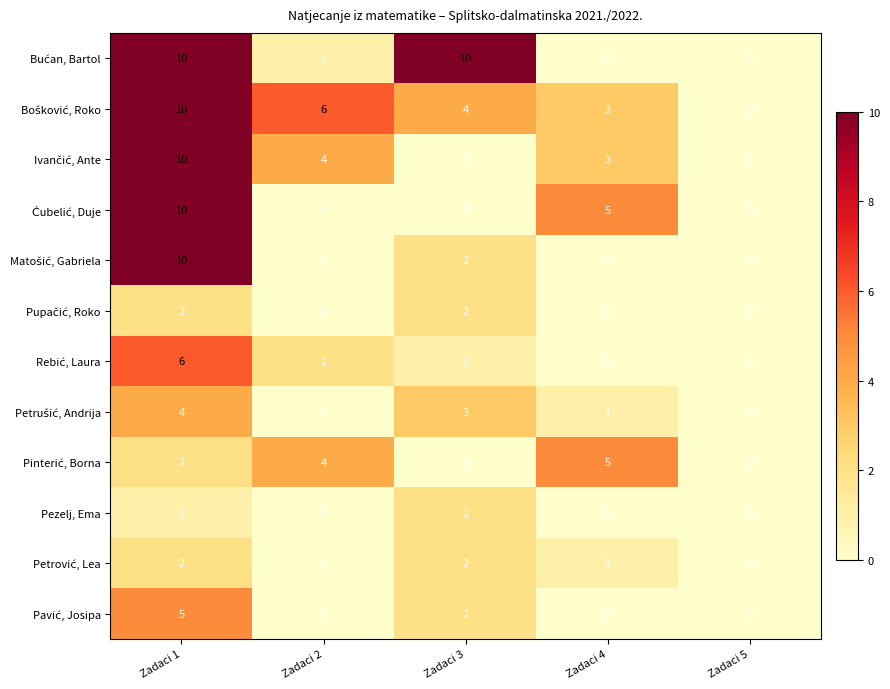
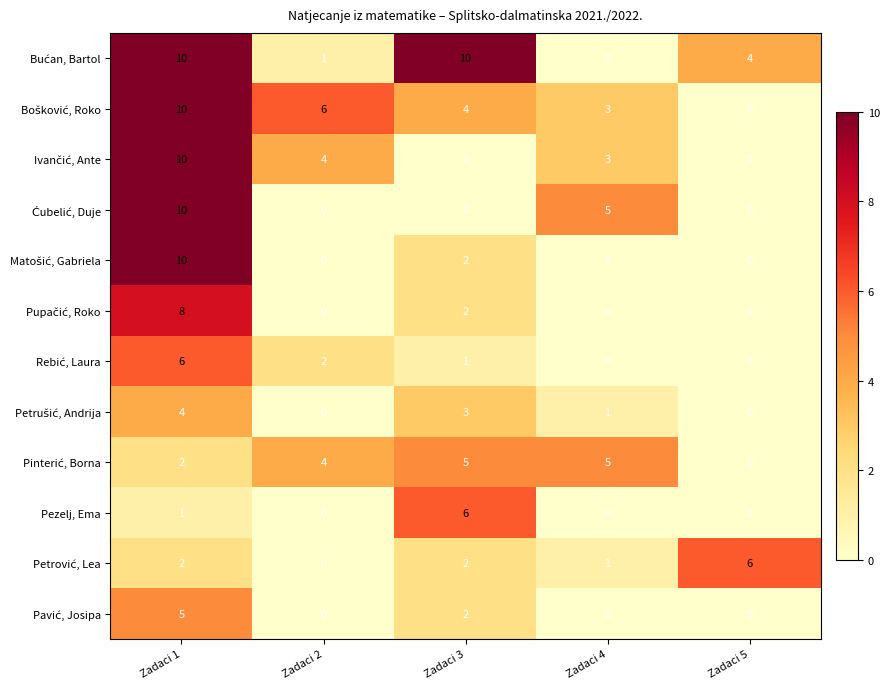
Bućan, Bartol, Zadaci 5: 0 -> 4
Pupačić, Roko, Zadaci 1: 2 -> 8
Pinterić, Borna, Zadaci 3: 0 -> 5
Pezelj, Ema, Zadaci 3: 2 -> 6
Petrović, Lea, Zadaci 5: 0 -> 6
